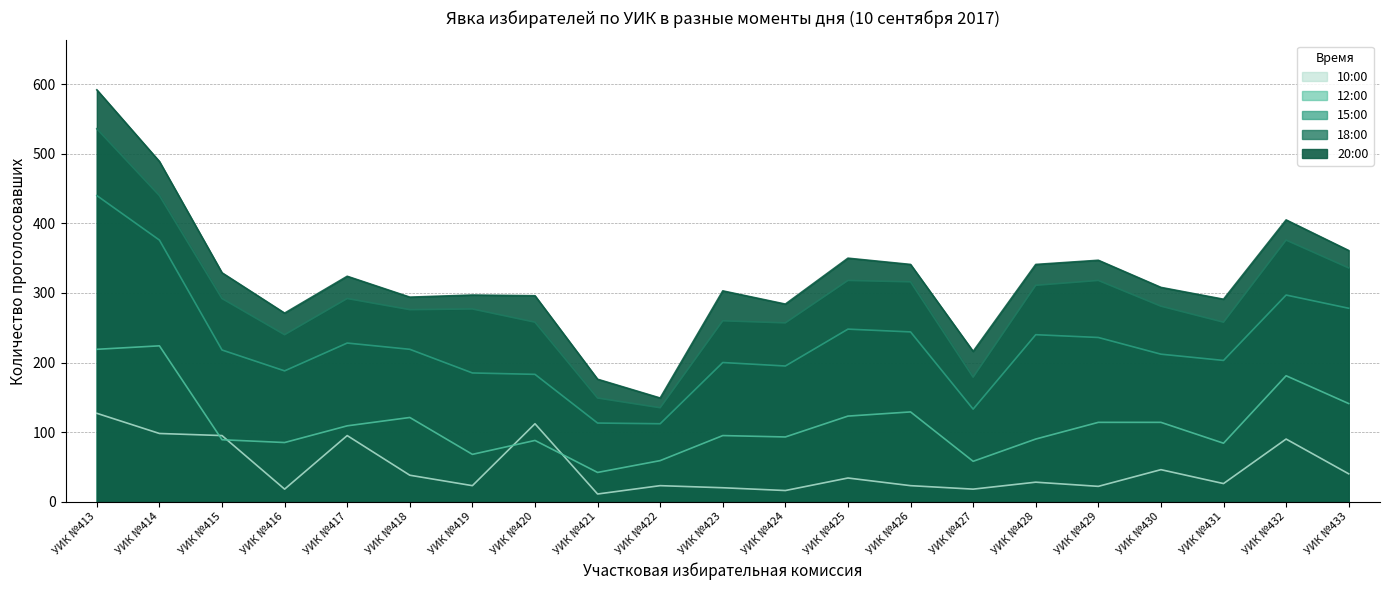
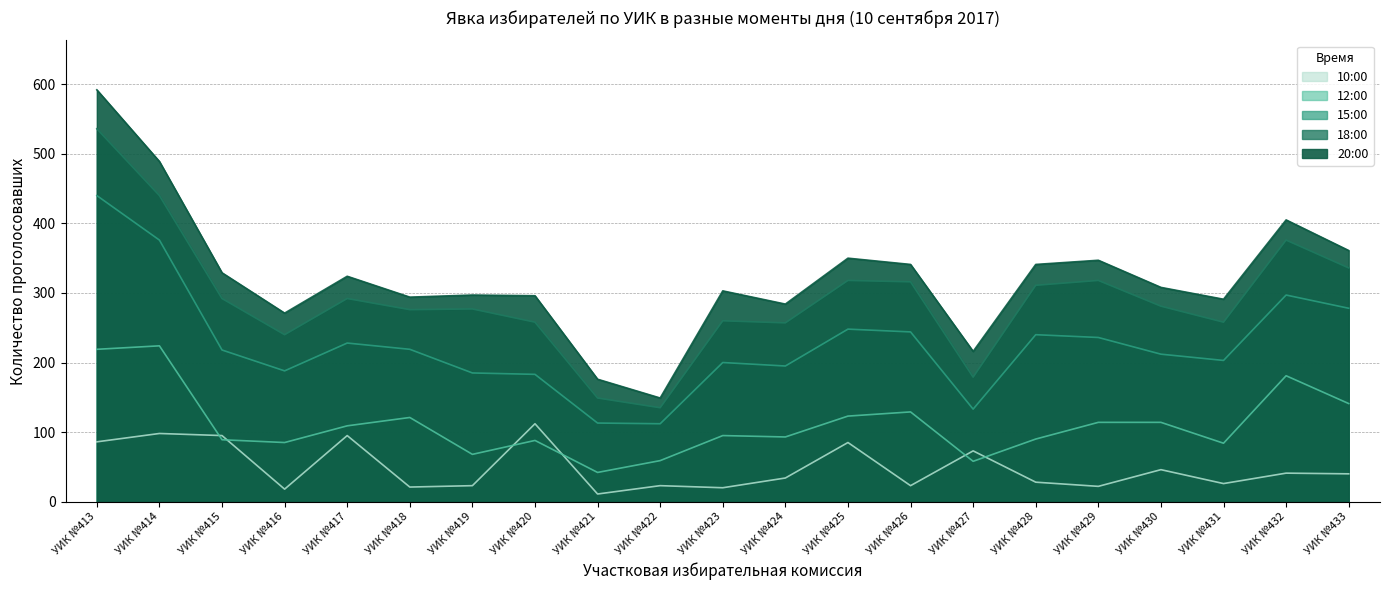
10:00, УИК №413: 130 -> 90
10:00, УИК №418: 40 -> 20
10:00, УИК №424: 20 -> 30
10:00, УИК №425: 30 -> 90
10:00, УИК №427: 20 -> 70
10:00, УИК №432: 90 -> 40
